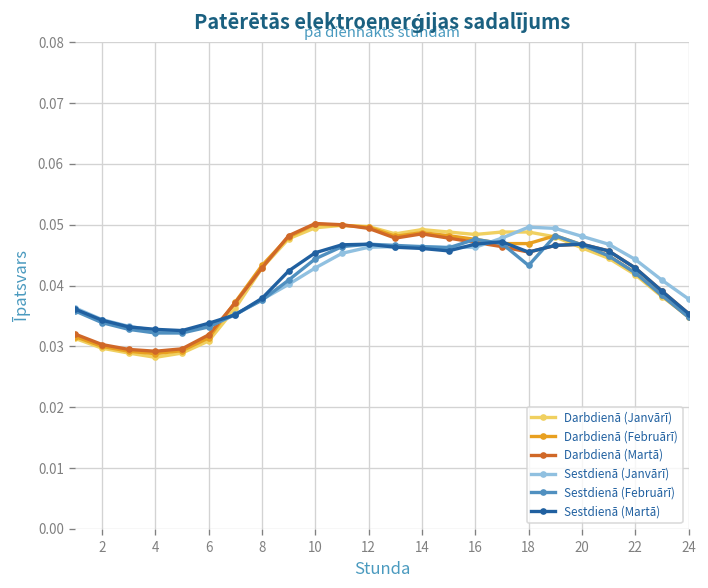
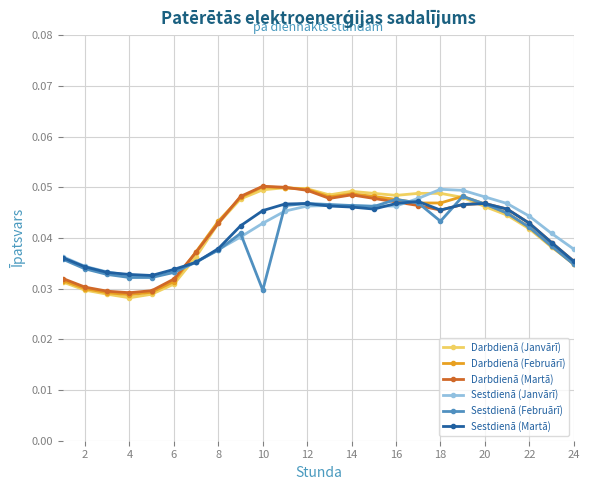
Sestdienā (Februārī), 10: 0.044 -> 0.030
